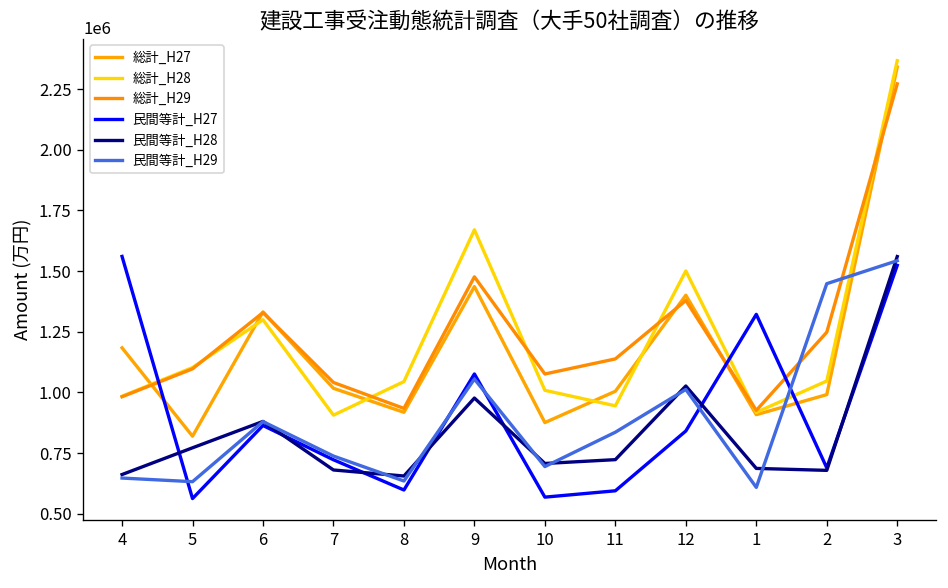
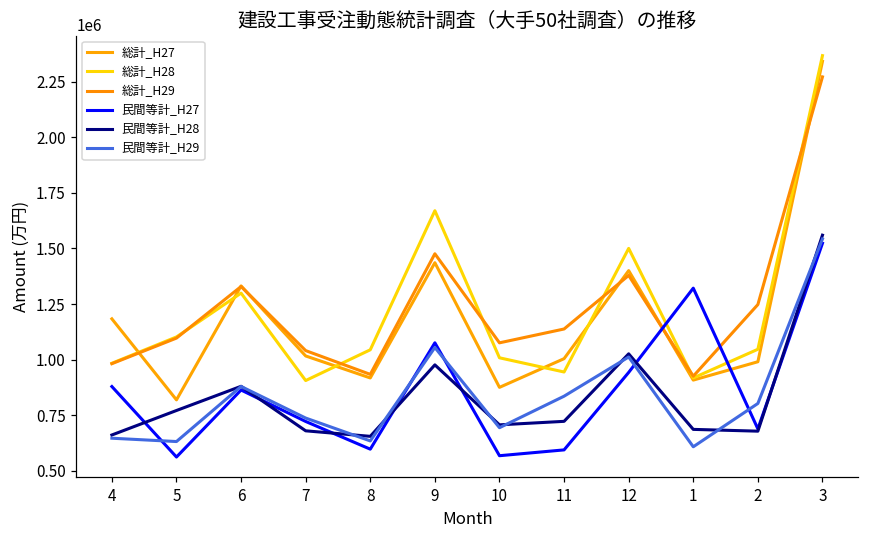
民間等計_H27, 4: 1560000 -> 880000
民間等計_H27, 12: 840000 -> 940000
民間等計_H29, 2: 1450000 -> 800000
